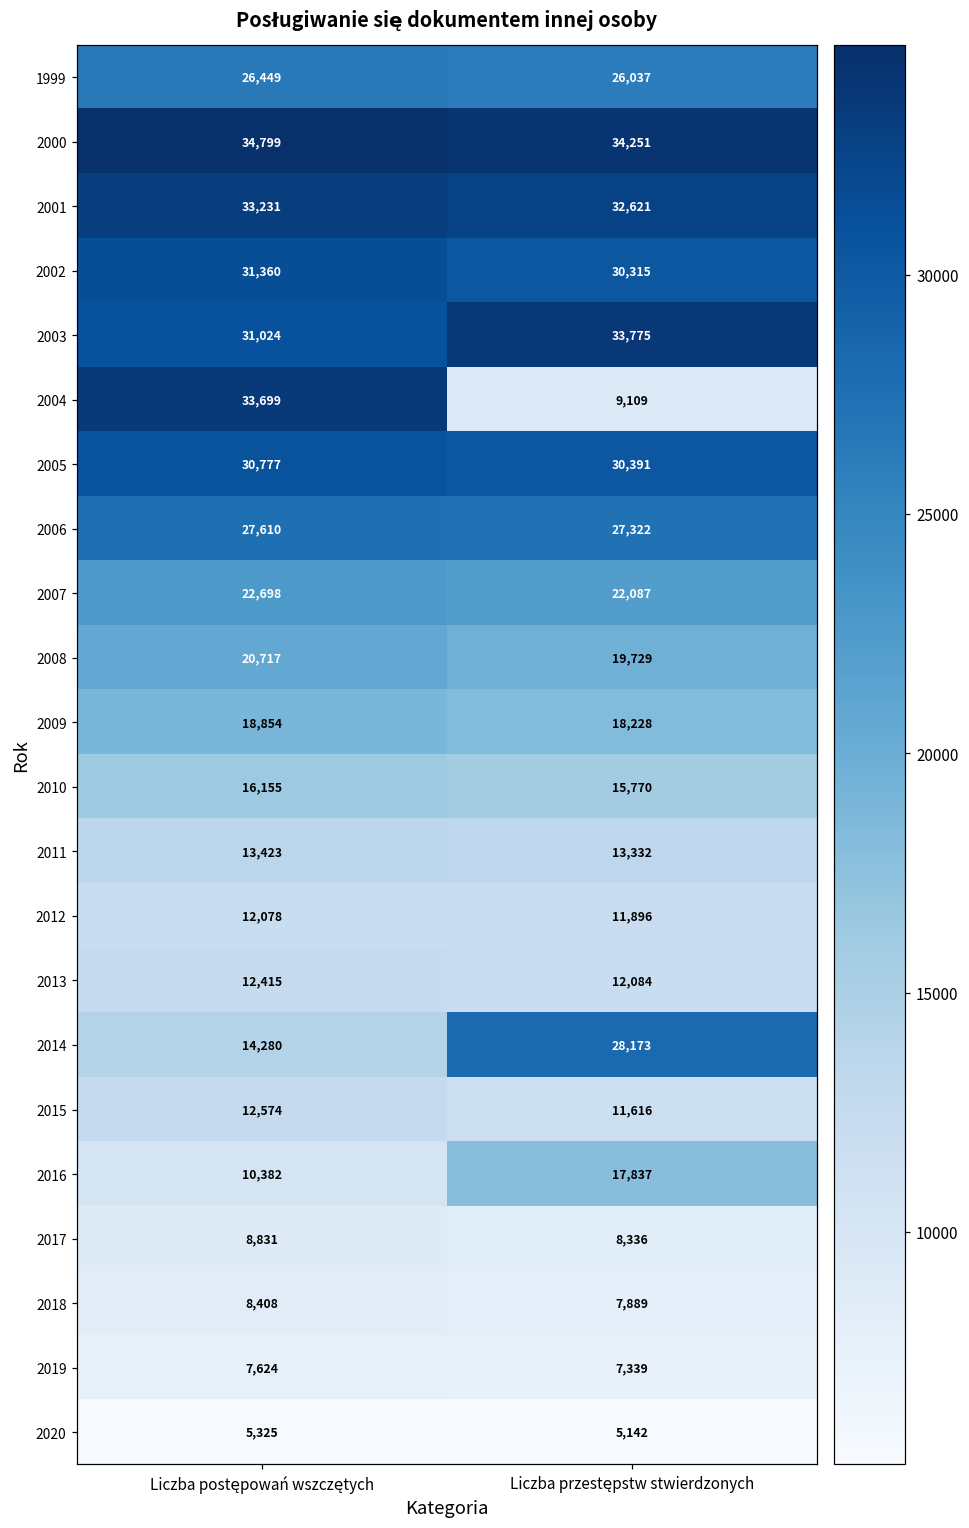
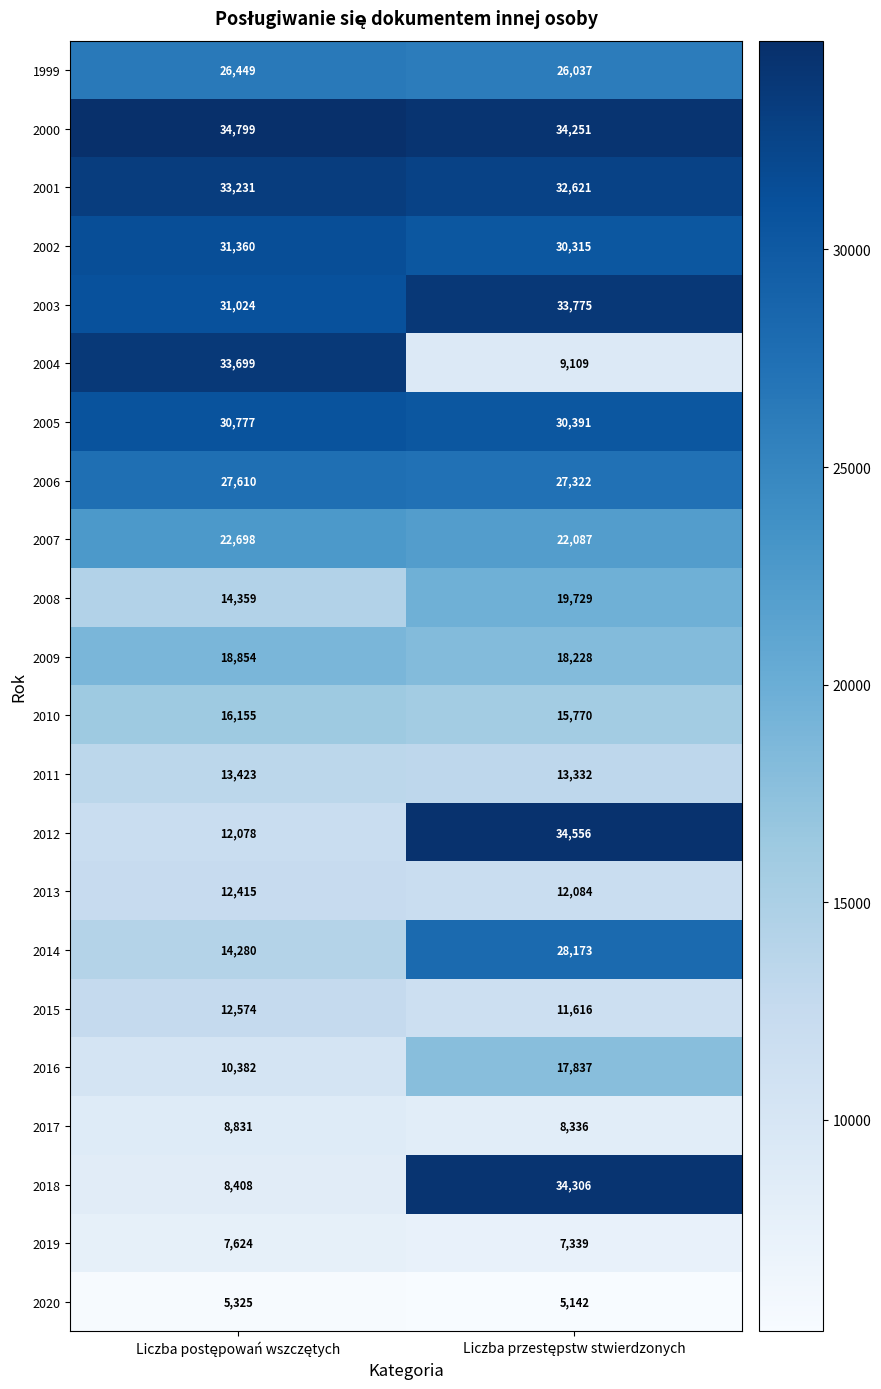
2008, Liczba postępowań wszczętych: 20,717 -> 14,359
2012, Liczba przestępstw stwierdzonych: 11,896 -> 34,556
2018, Liczba przestępstw stwierdzonych: 7,889 -> 34,306
